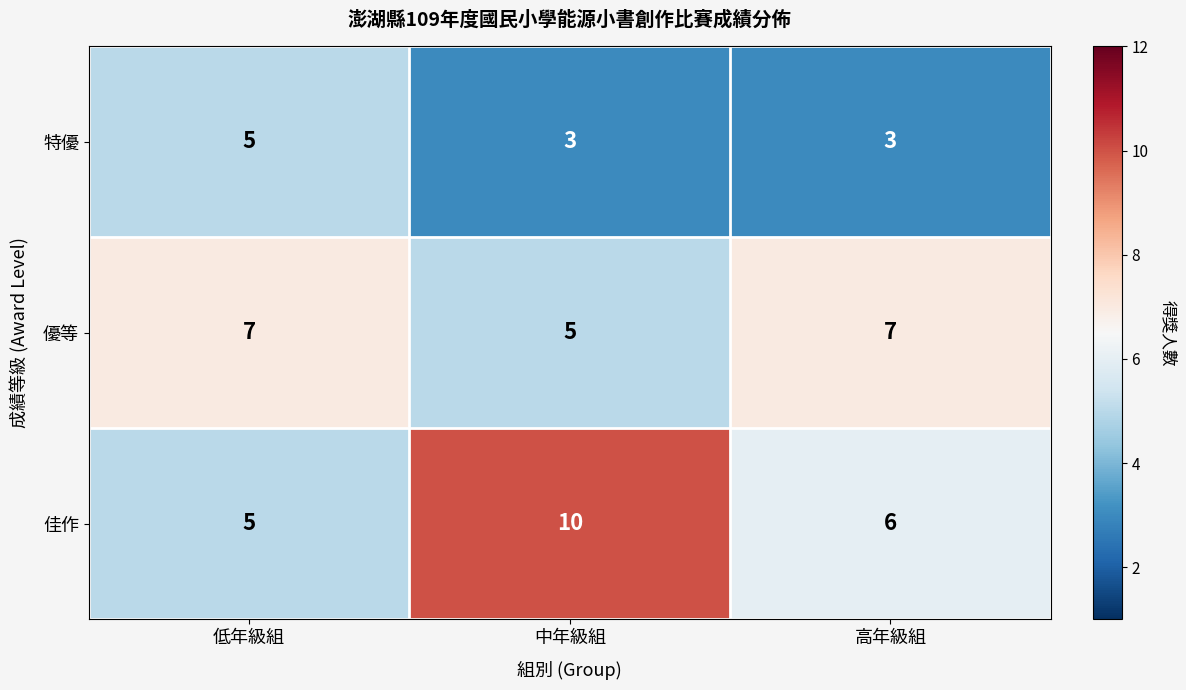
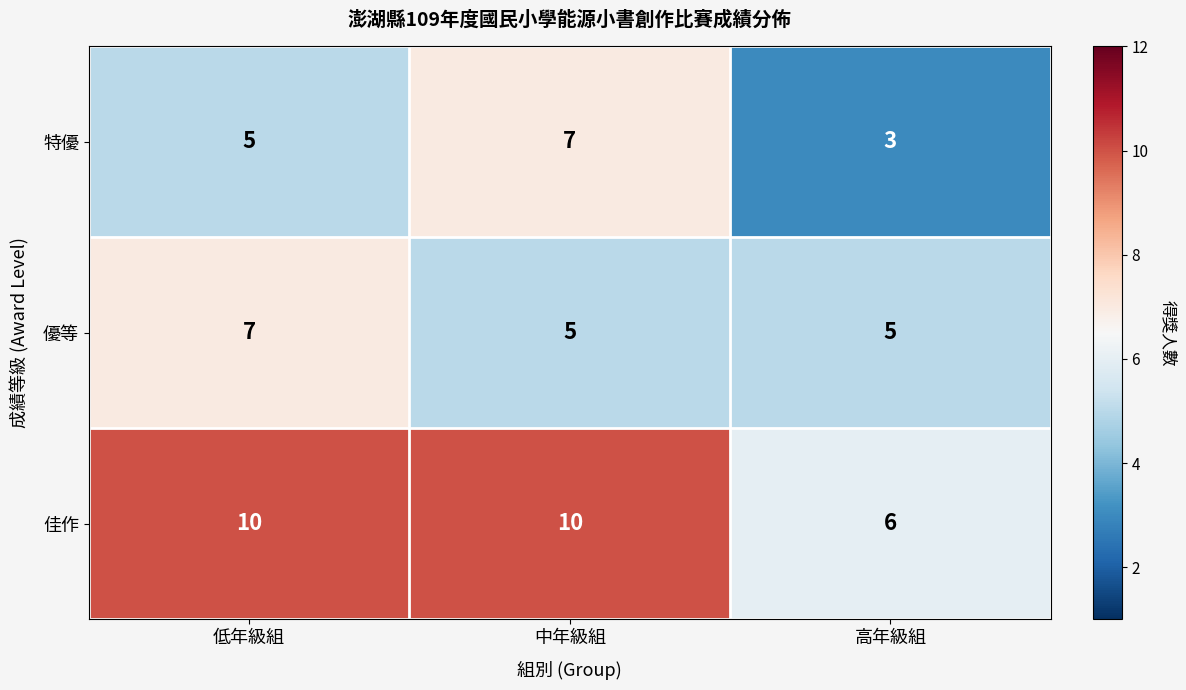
特優, 中年級組: 3 -> 7
優等, 高年級組: 7 -> 5
佳作, 低年級組: 5 -> 10
